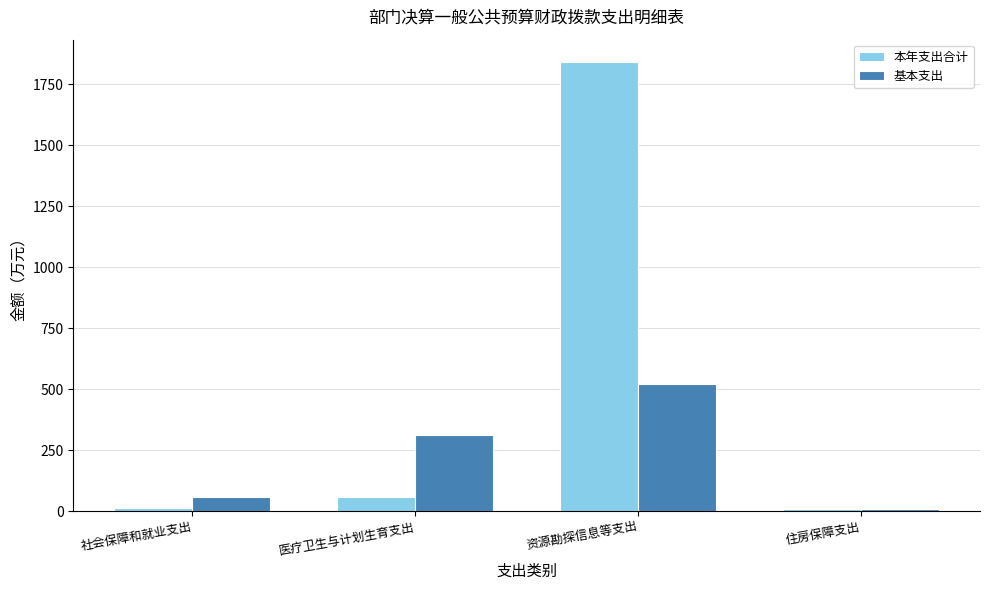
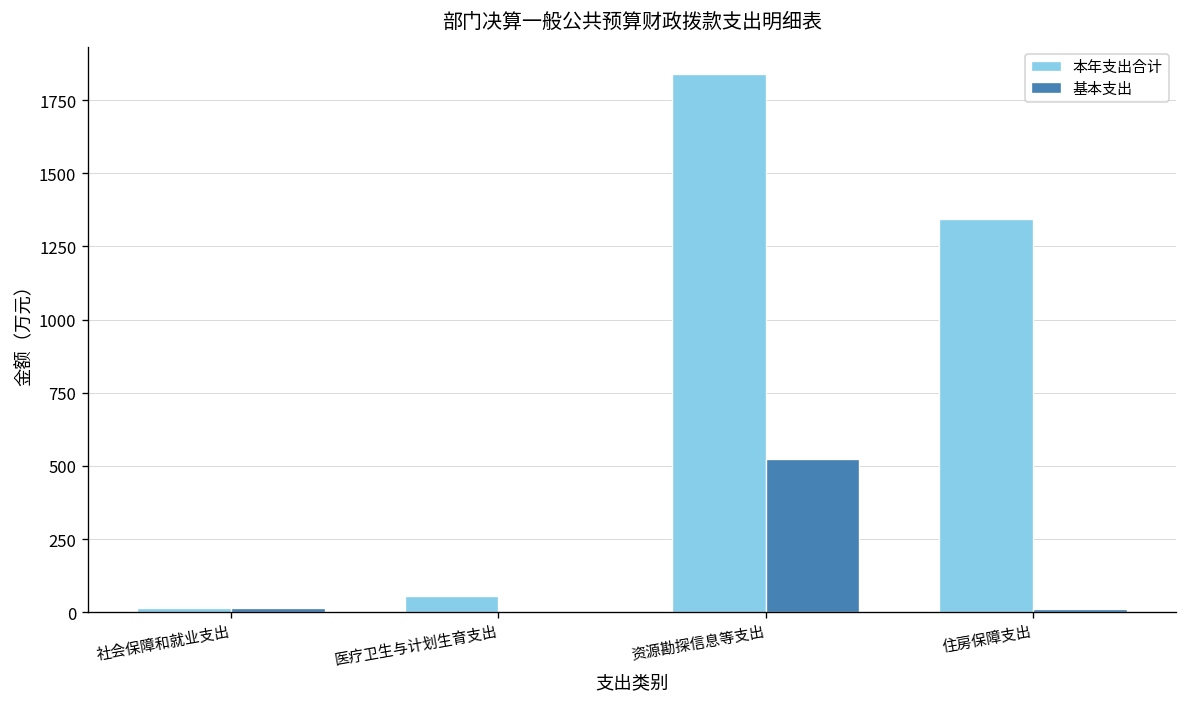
基本支出, 社会保障和就业支出: 60 -> 10
基本支出, 医疗卫生与计划生育支出: 310 -> 0
本年支出合计, 住房保障支出: 10 -> 1340
